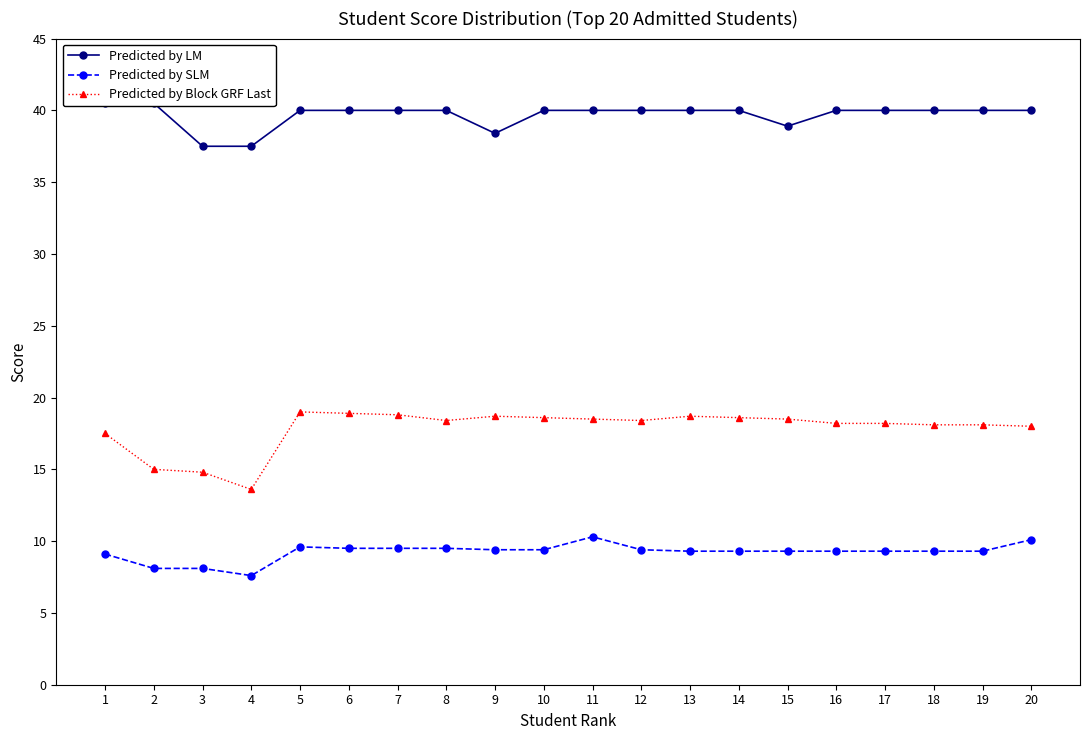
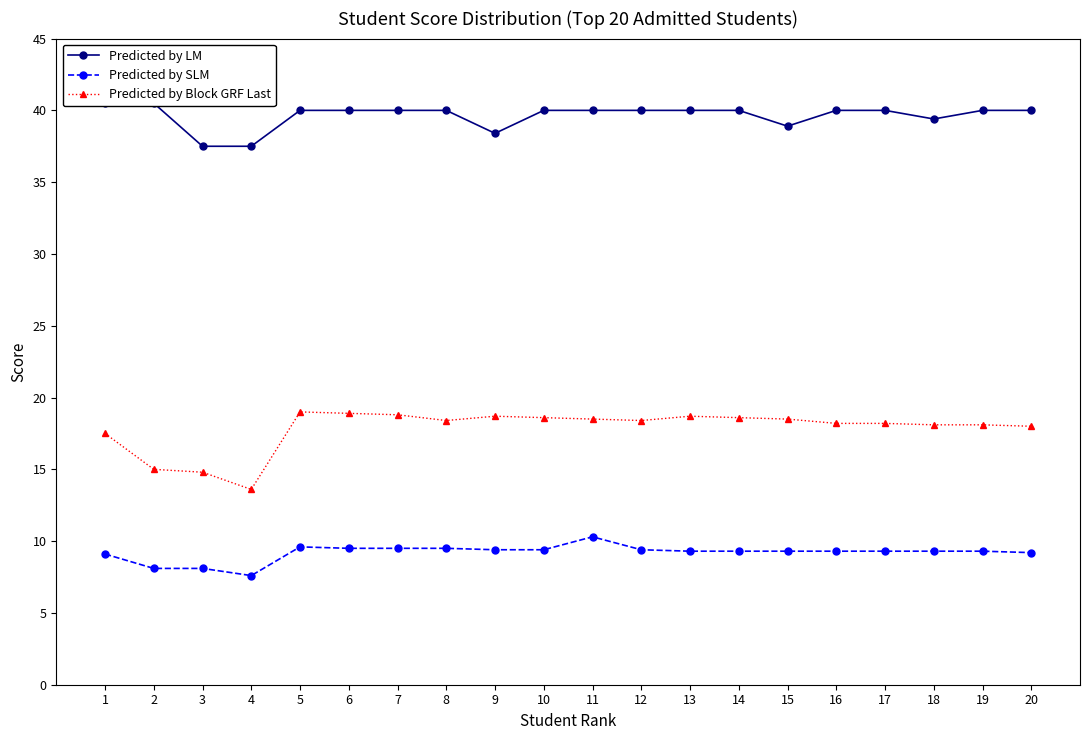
Predicted by LM, 18: 40.0 -> 39.4
Predicted by SLM, 20: 10.1 -> 9.2
